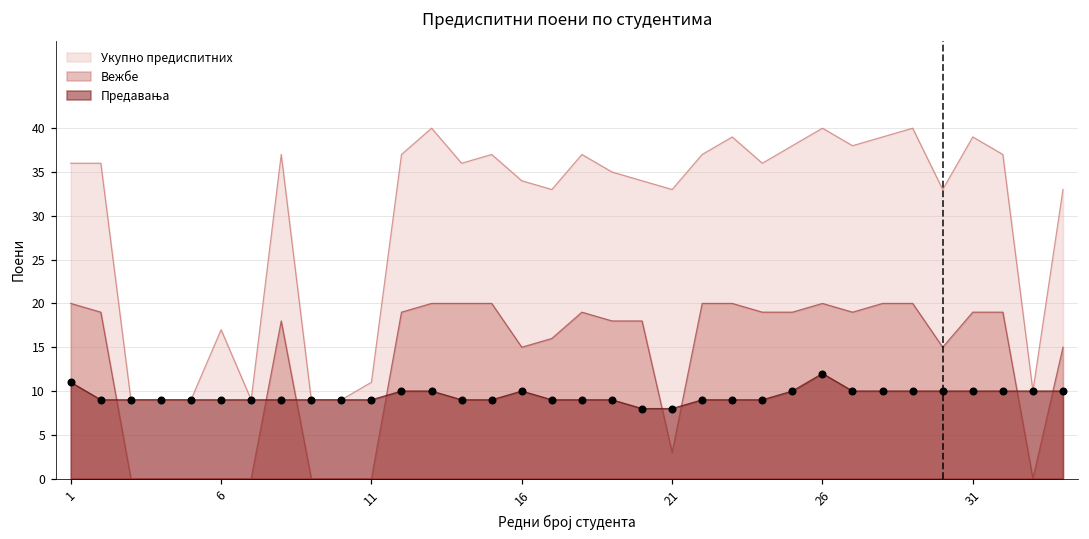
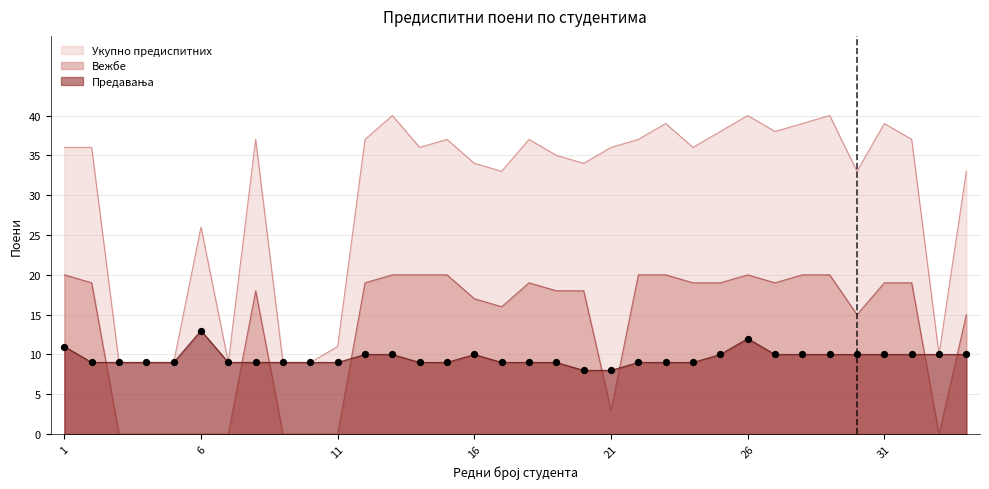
Укупно предиспитних, 6: 17 -> 26
Предавања, 6: 9 -> 13
Вежбе, 16: 15 -> 17
Укупно предиспитних, 21: 33 -> 36
